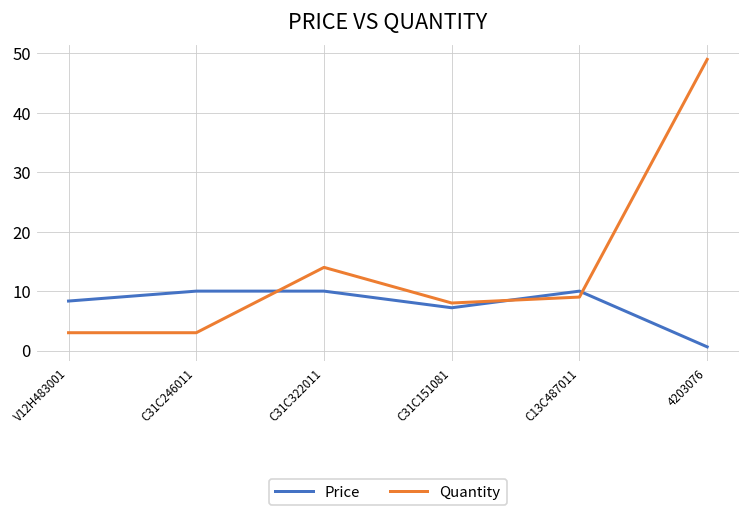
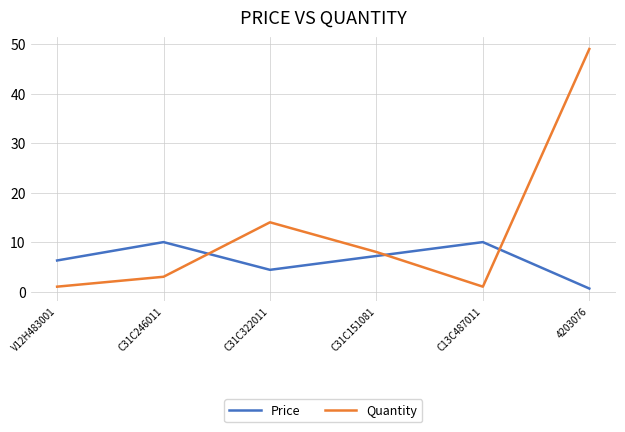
Price, V12H483001: 8 -> 6
Quantity, V12H483001: 3 -> 1
Price, C31C322011: 10 -> 4
Quantity, C13C487011: 9 -> 1
